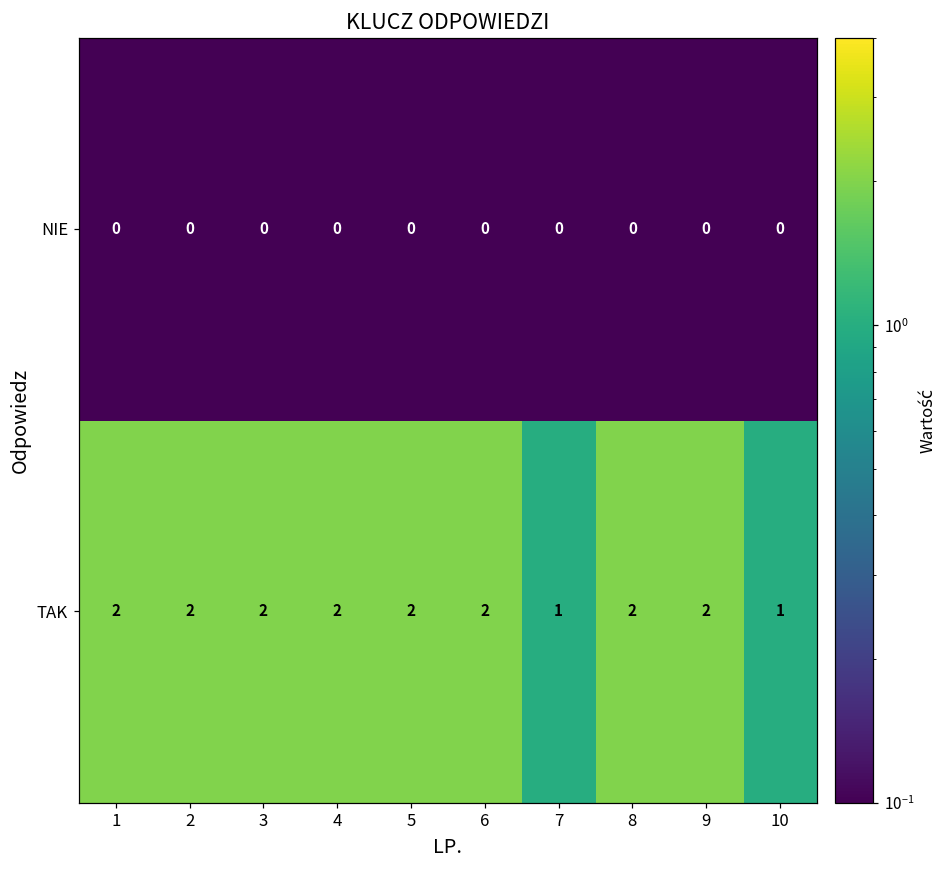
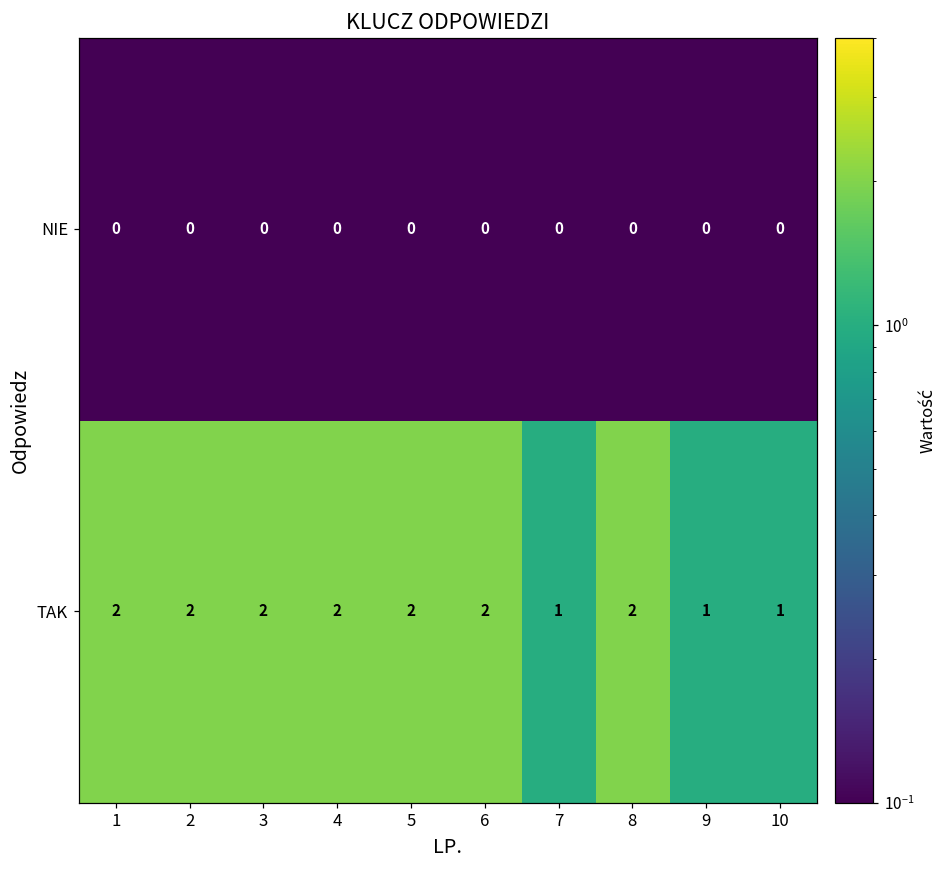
TAK, 9: 2 -> 1
